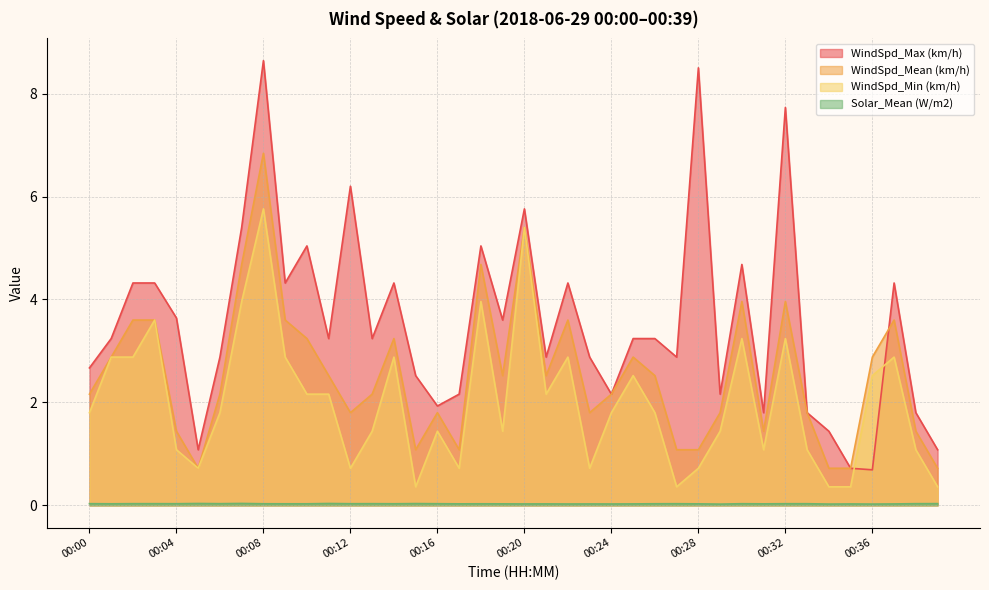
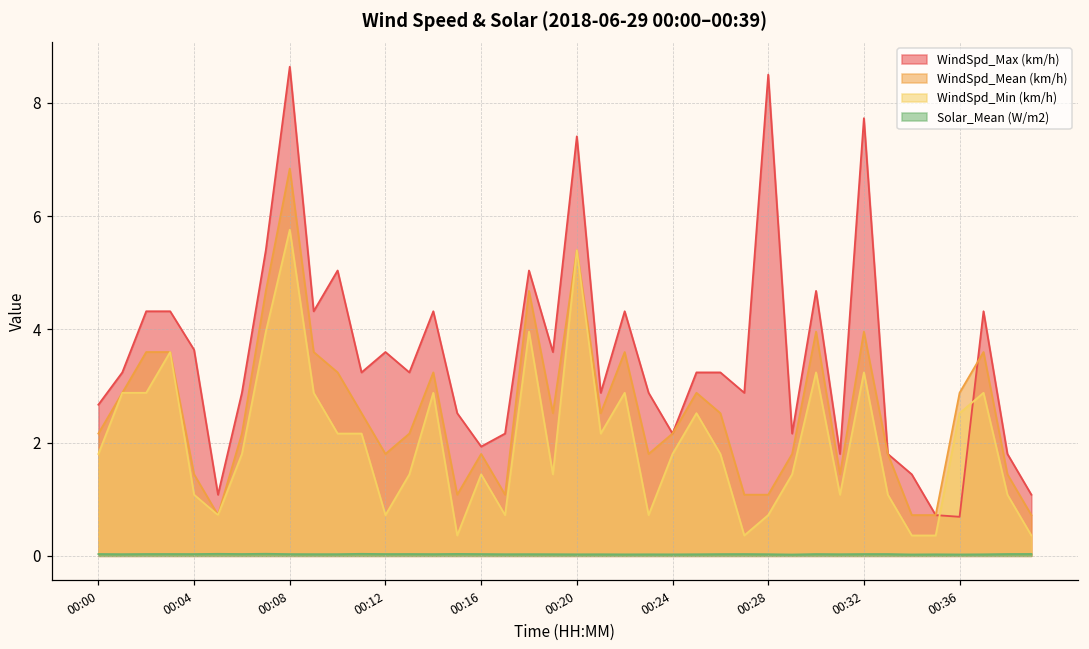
WindSpd_Max (km/h), 00:12: 6.2 -> 3.6
WindSpd_Max (km/h), 00:20: 5.8 -> 7.4
